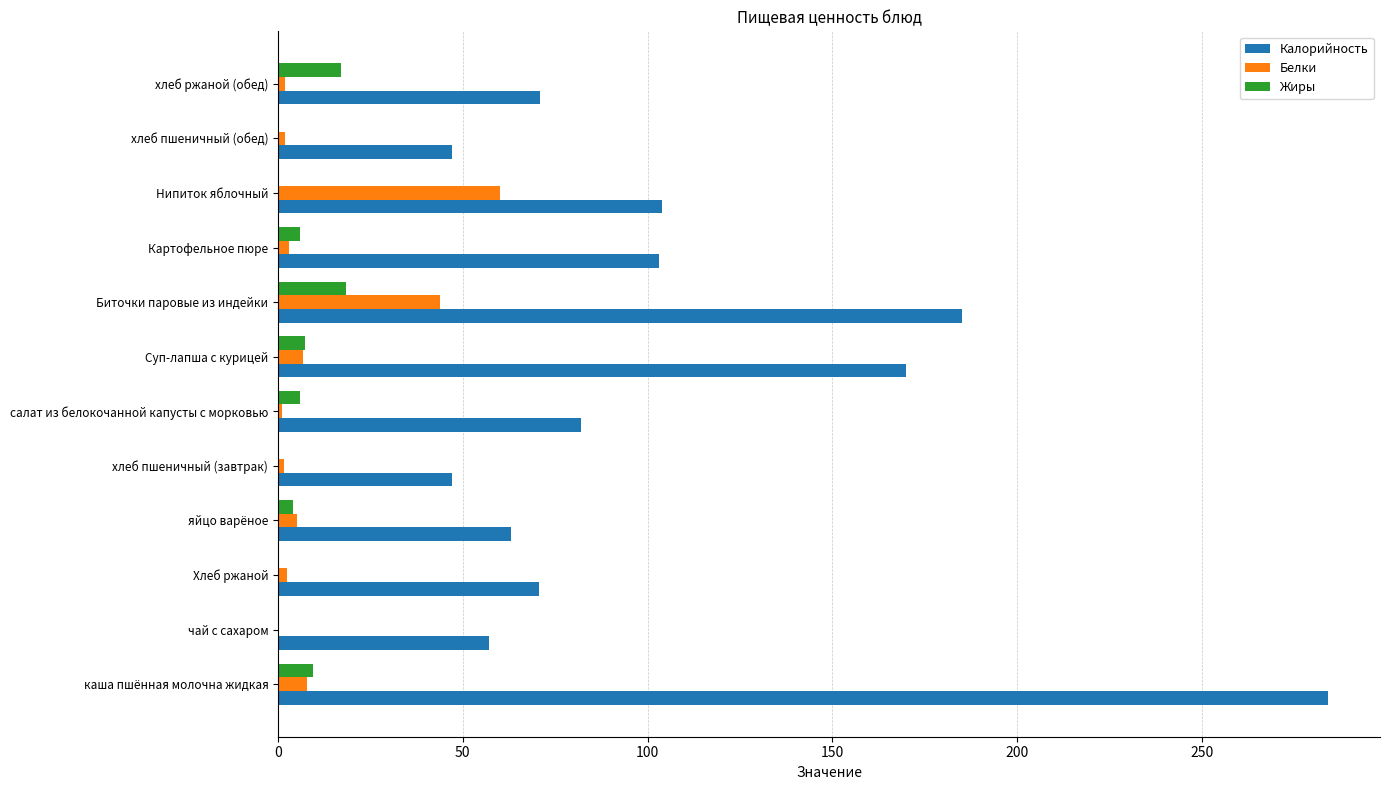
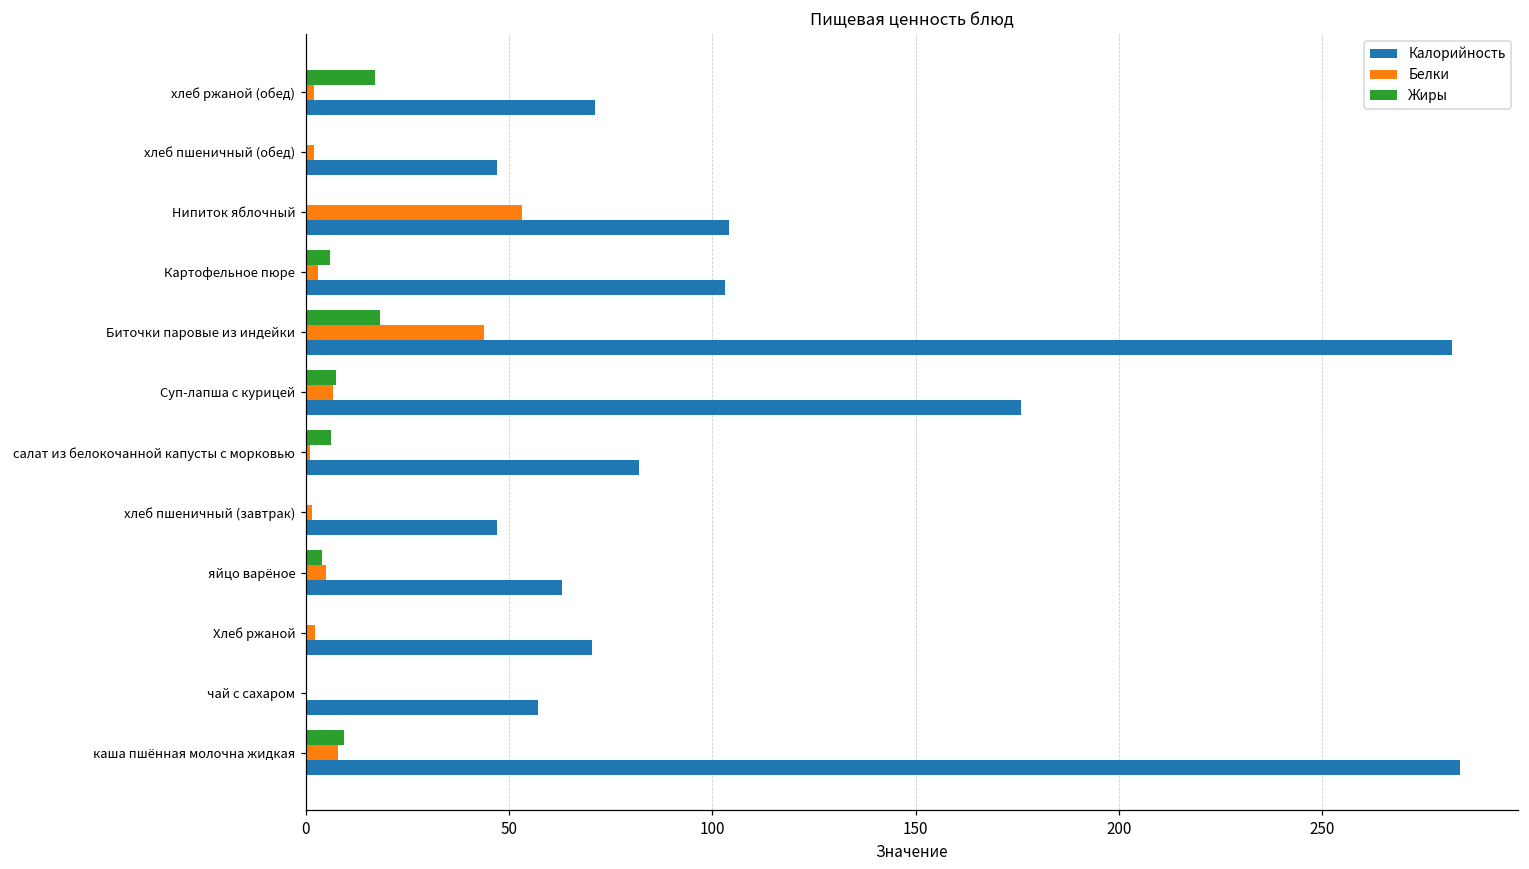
Белки, Нипиток яблочный: 60 -> 53
Калорийность, Биточки паровые из индейки: 185 -> 282
Калорийность, Суп-лапша с курицей: 170 -> 176
